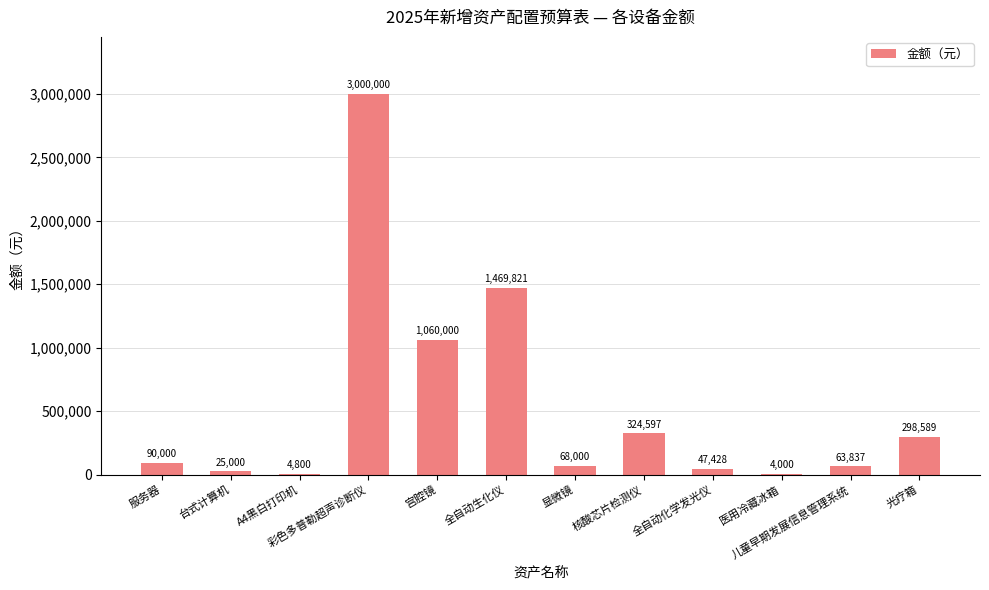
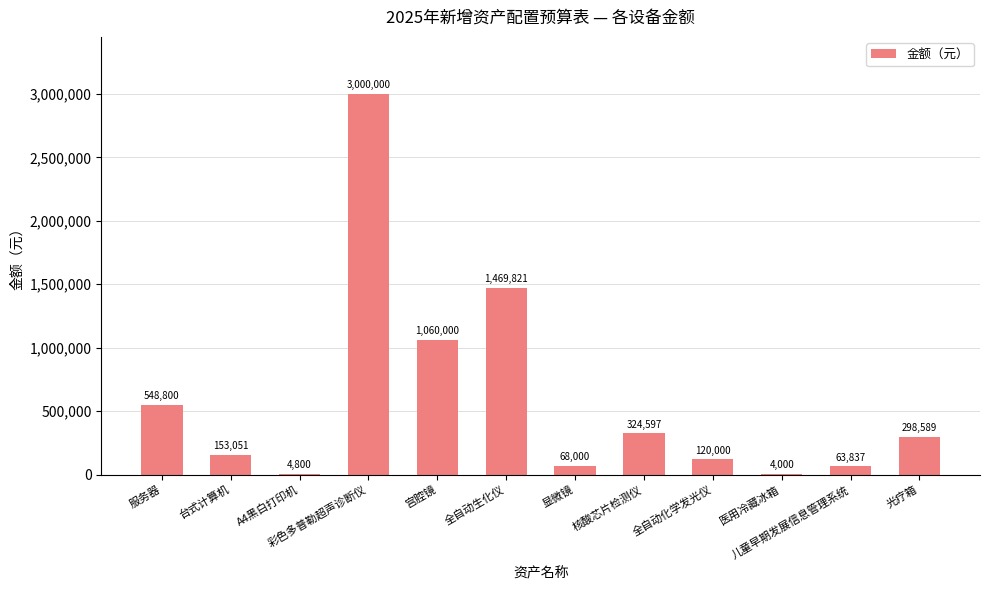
服务器: 90,000 -> 548,800
台式计算机: 25,000 -> 153,051
全自动化学发光仪: 47,428 -> 120,000
